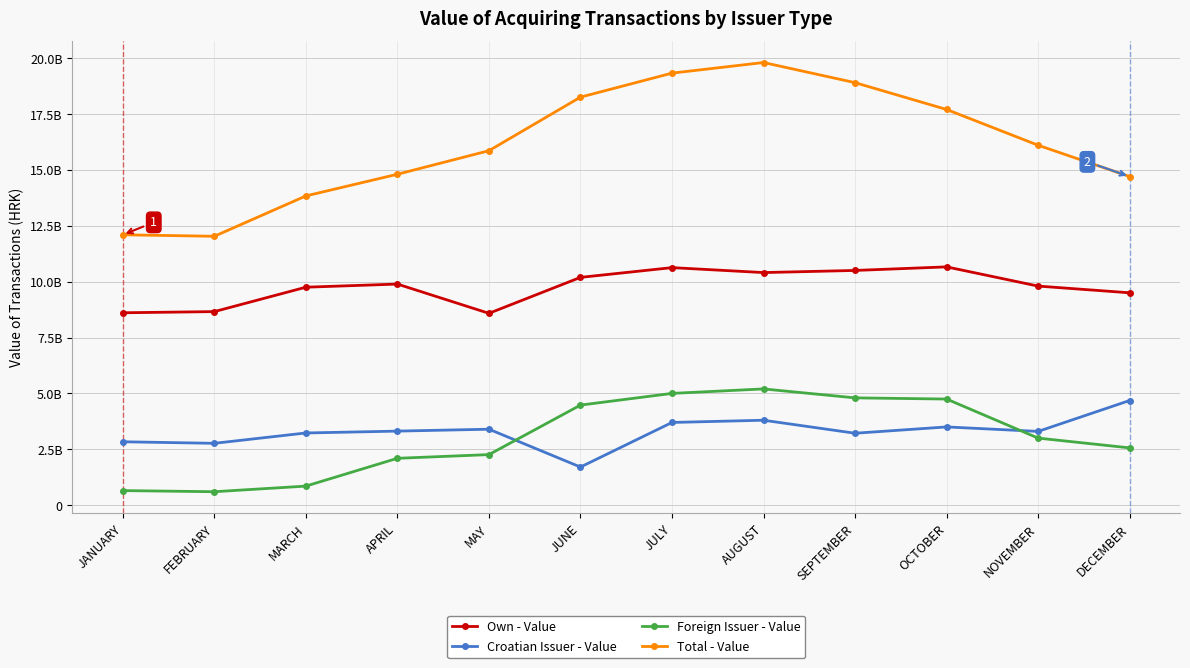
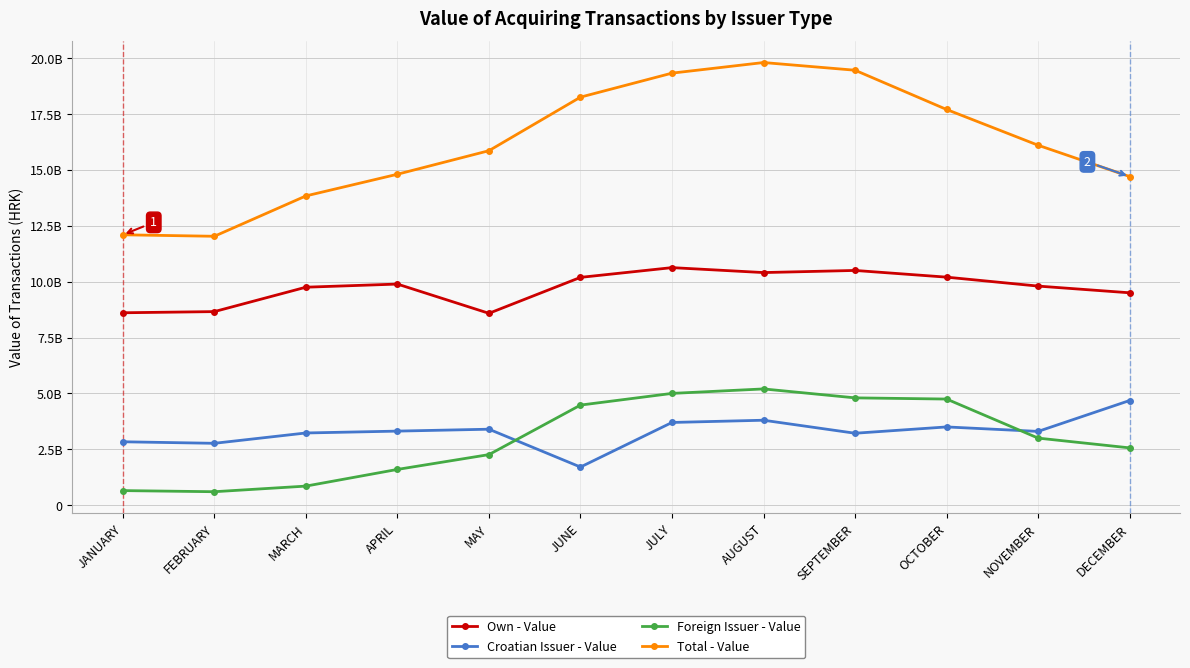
Foreign Issuer - Value, APRIL: 2100000000 -> 1600000000
Total - Value, SEPTEMBER: 18900000000 -> 19500000000
Own - Value, OCTOBER: 10700000000 -> 10200000000
